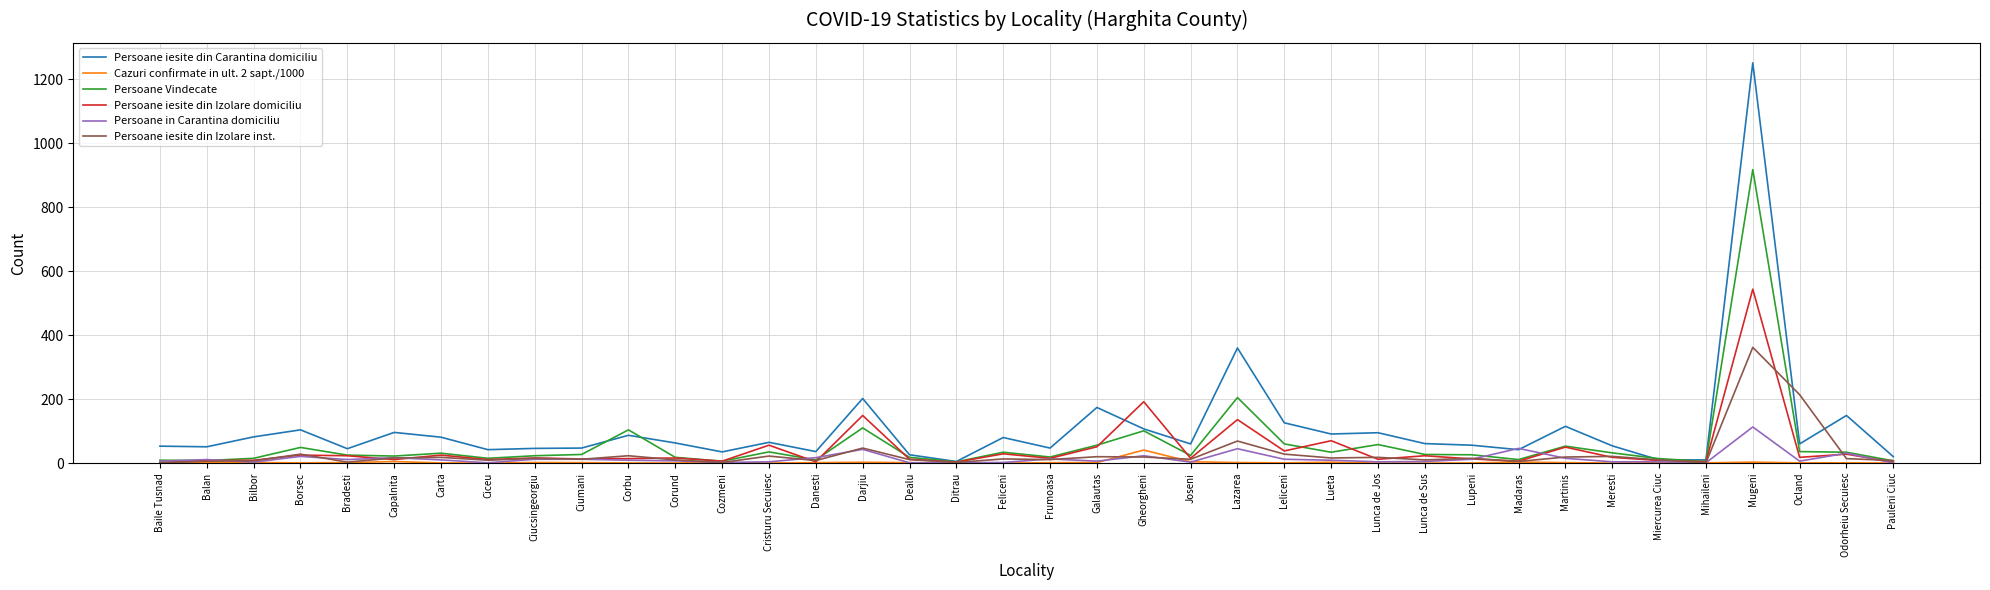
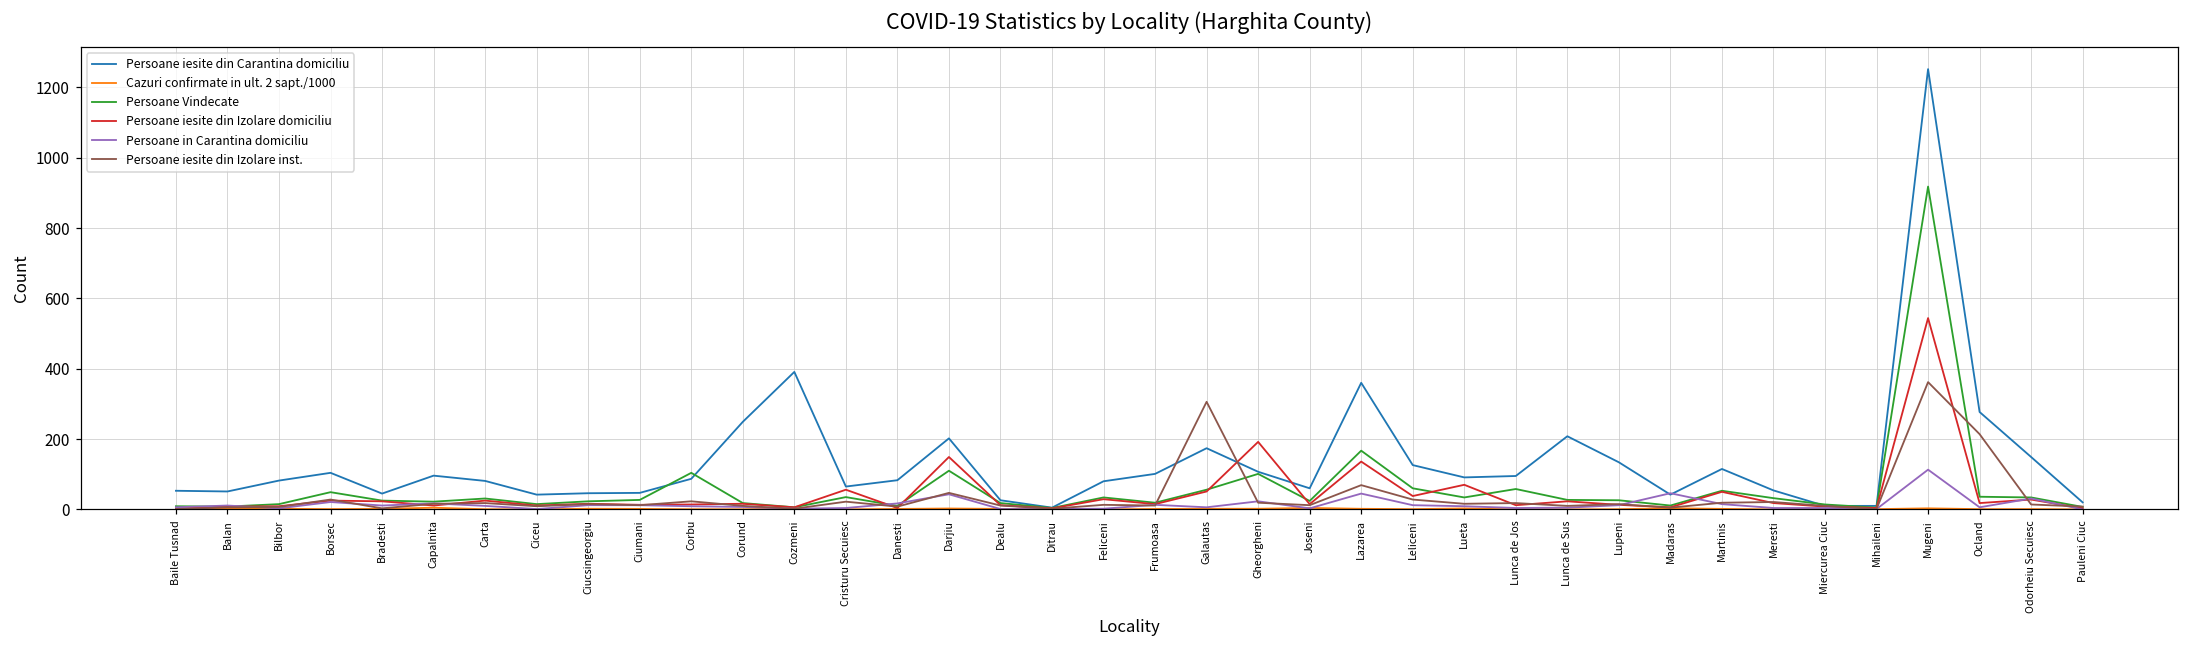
Persoane iesite din Carantina domiciliu, Corund: 60 -> 250
Persoane iesite din Carantina domiciliu, Cozmeni: 40 -> 390
Persoane iesite din Carantina domiciliu, Danesti: 40 -> 80
Persoane iesite din Carantina domiciliu, Frumoasa: 50 -> 100
Persoane iesite din Izolare inst., Galautas: 20 -> 310
Cazuri confirmate in ult. 2 sapt./1000, Gheorgheni: 40 -> 0
Persoane Vindecate, Lazarea: 210 -> 170
Persoane iesite din Carantina domiciliu, Lunca de Sus: 60 -> 210
Persoane iesite din Carantina domiciliu, Lupeni: 60 -> 130
Persoane iesite din Carantina domiciliu, Ocland: 60 -> 280
